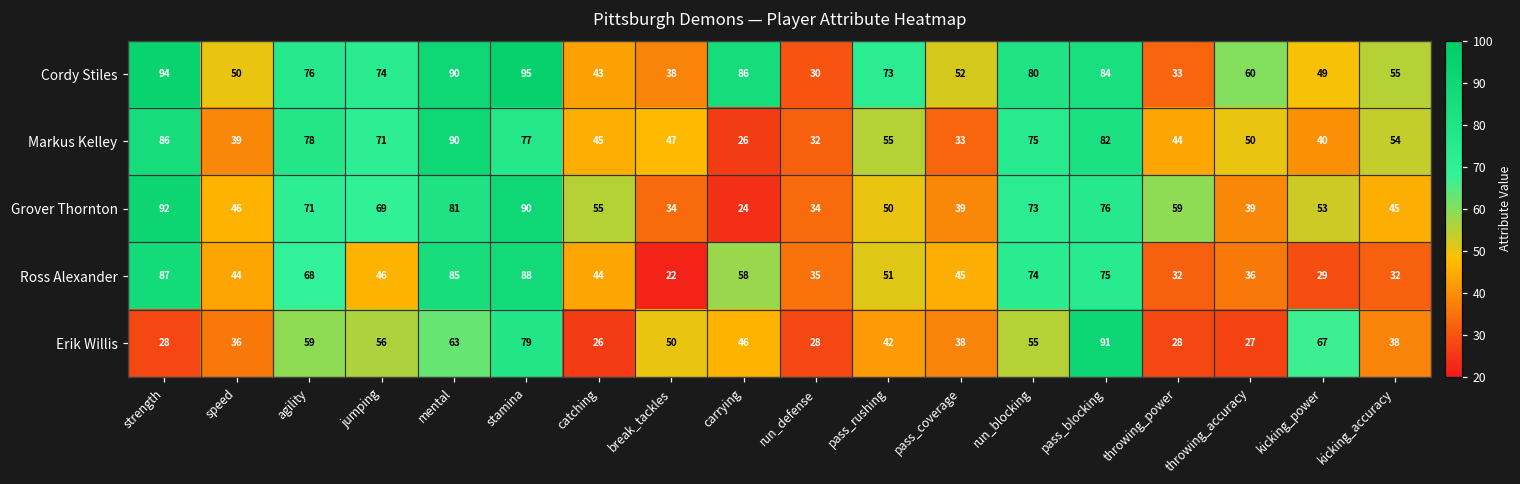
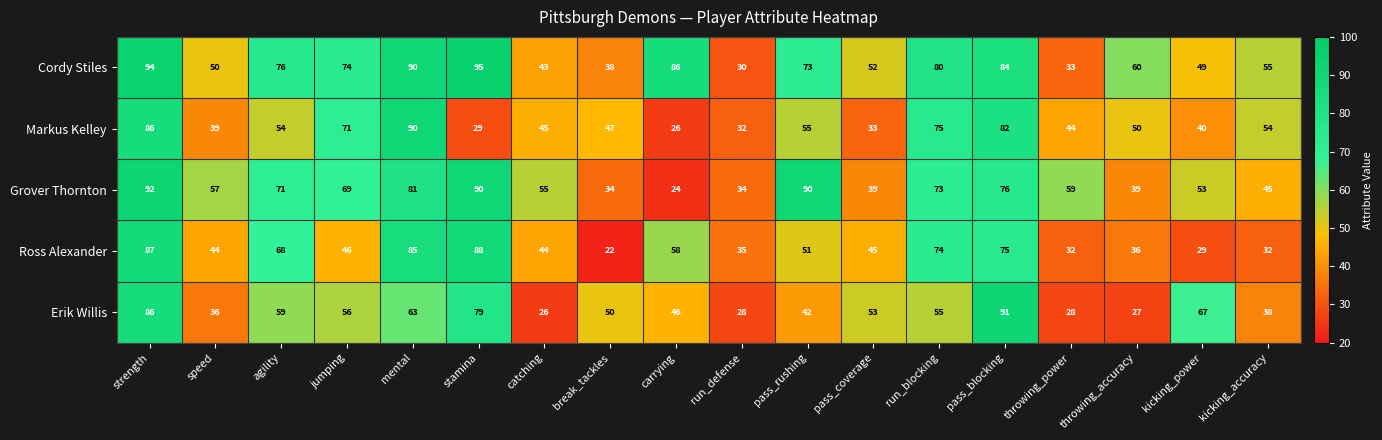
Markus Kelley, agility: 78 -> 54
Markus Kelley, stamina: 77 -> 29
Grover Thornton, speed: 46 -> 57
Grover Thornton, pass_rushing: 50 -> 90
Erik Willis, strength: 28 -> 86
Erik Willis, pass_coverage: 38 -> 53
